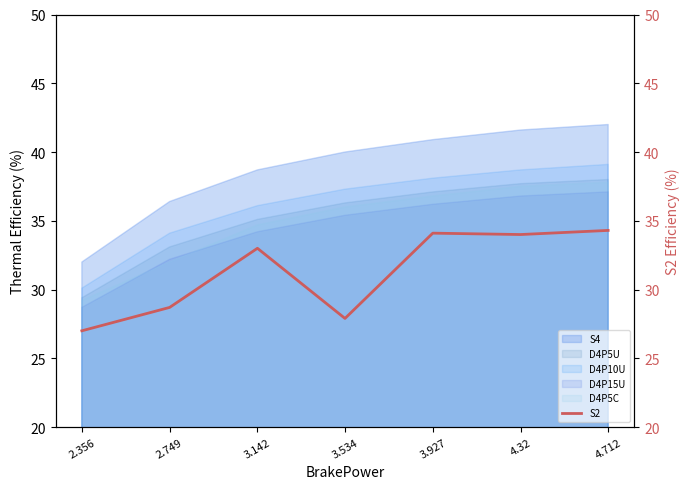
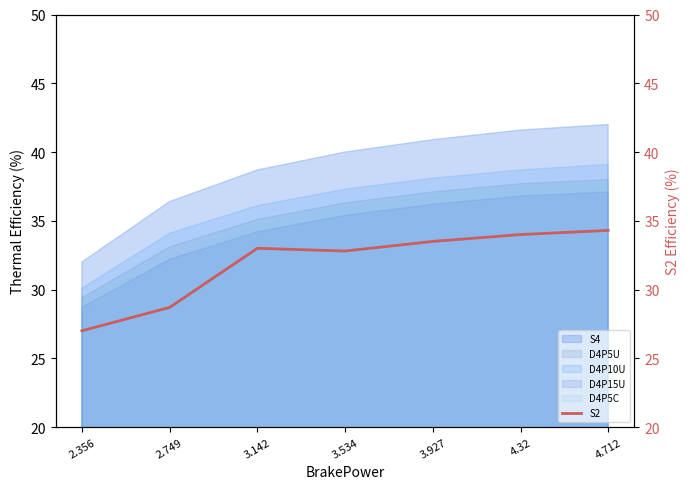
S2, 3.534: 27.9 -> 32.8
S2, 3.927: 34.1 -> 33.5
